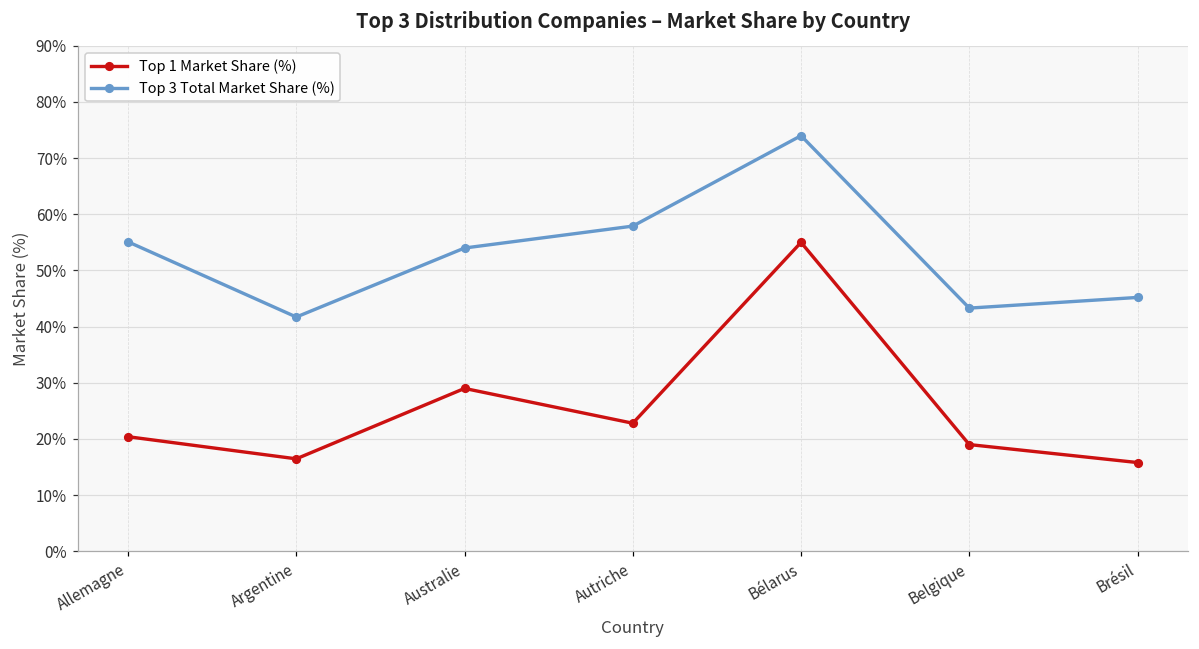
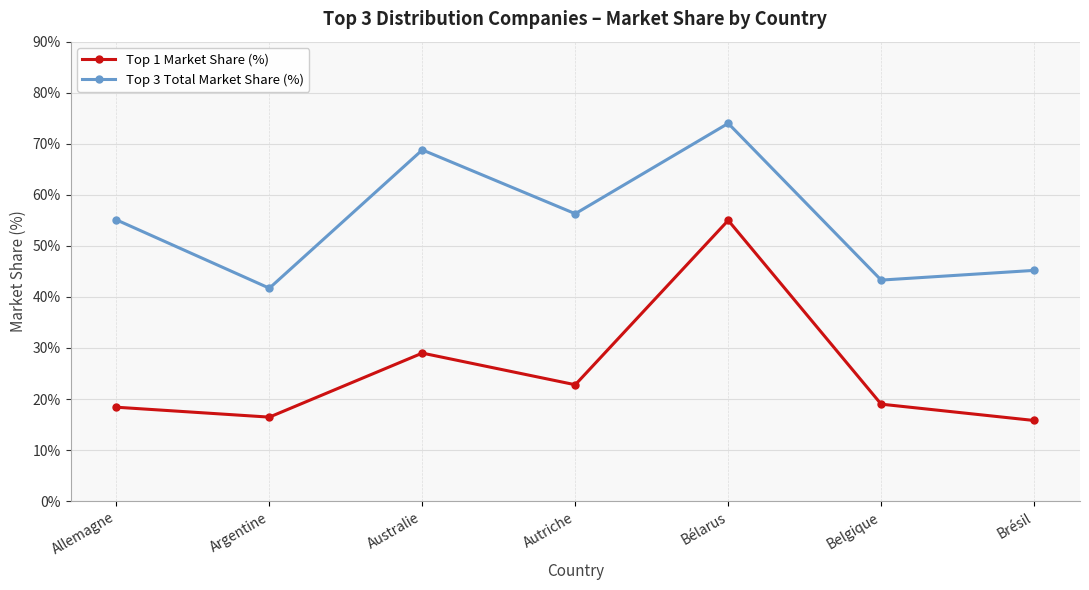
Top 1 Market Share (%), Allemagne: 20% -> 18%
Top 3 Total Market Share (%), Australie: 54% -> 69%
Top 3 Total Market Share (%), Autriche: 58% -> 56%
